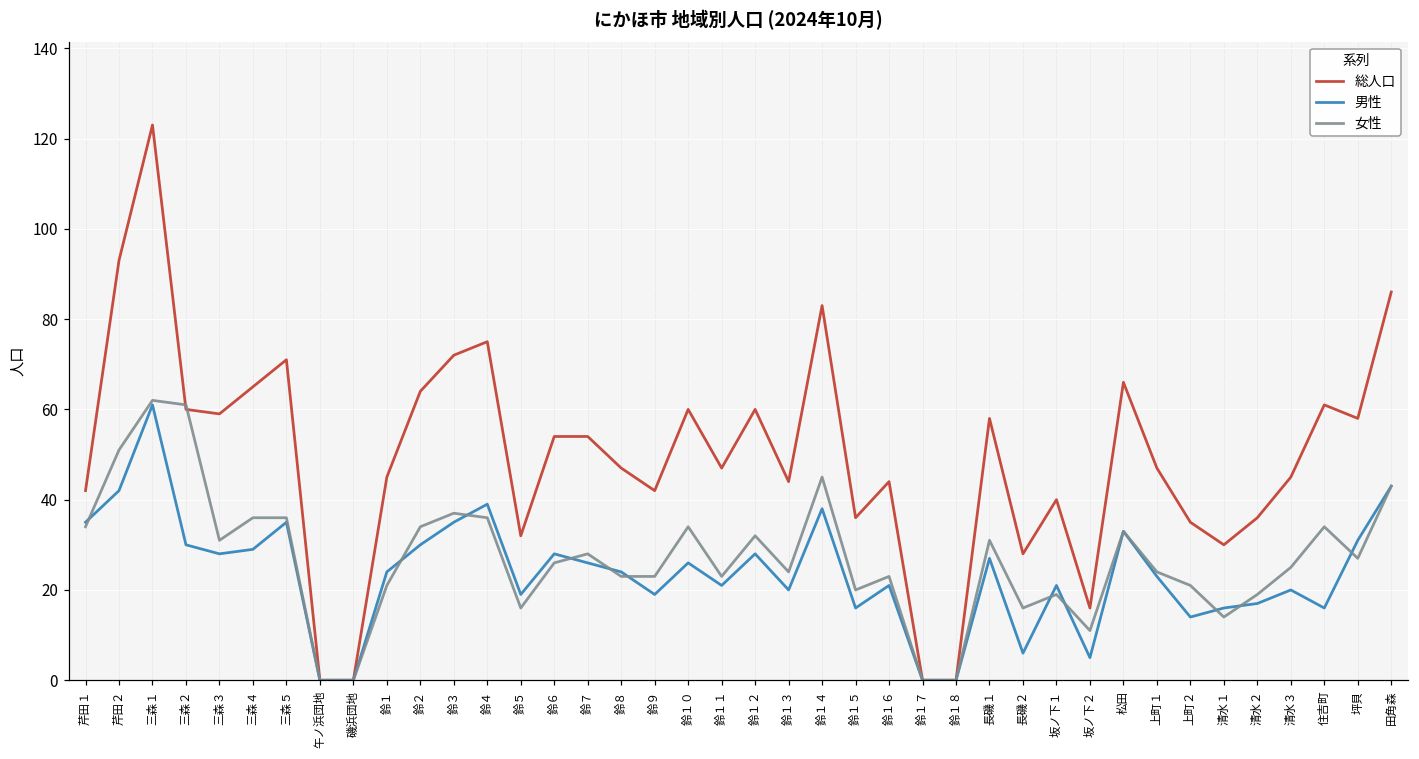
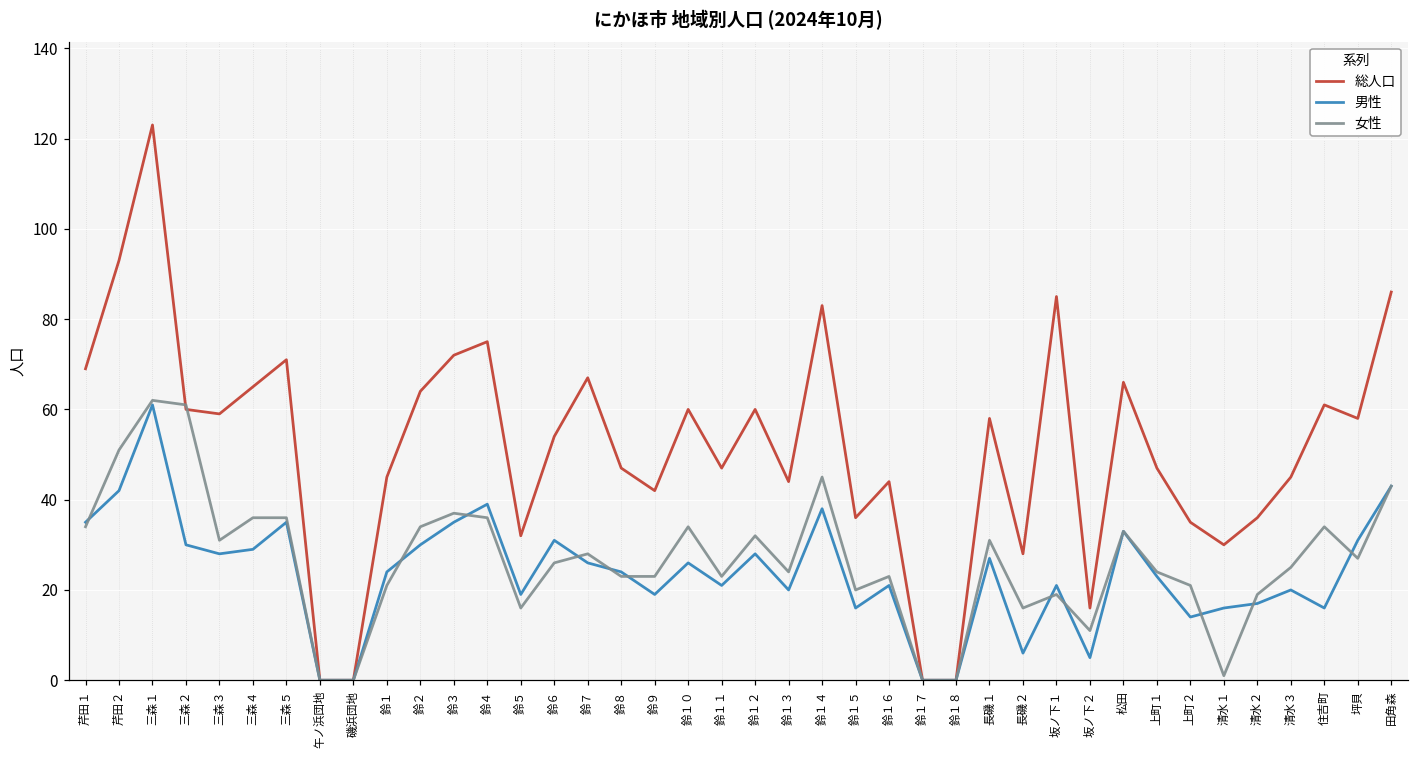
総人口, 芹田１: 42 -> 69
男性, 鈴６: 28 -> 31
総人口, 鈴７: 54 -> 67
総人口, 坂ノ下１: 40 -> 85
女性, 清水１: 14 -> 1
